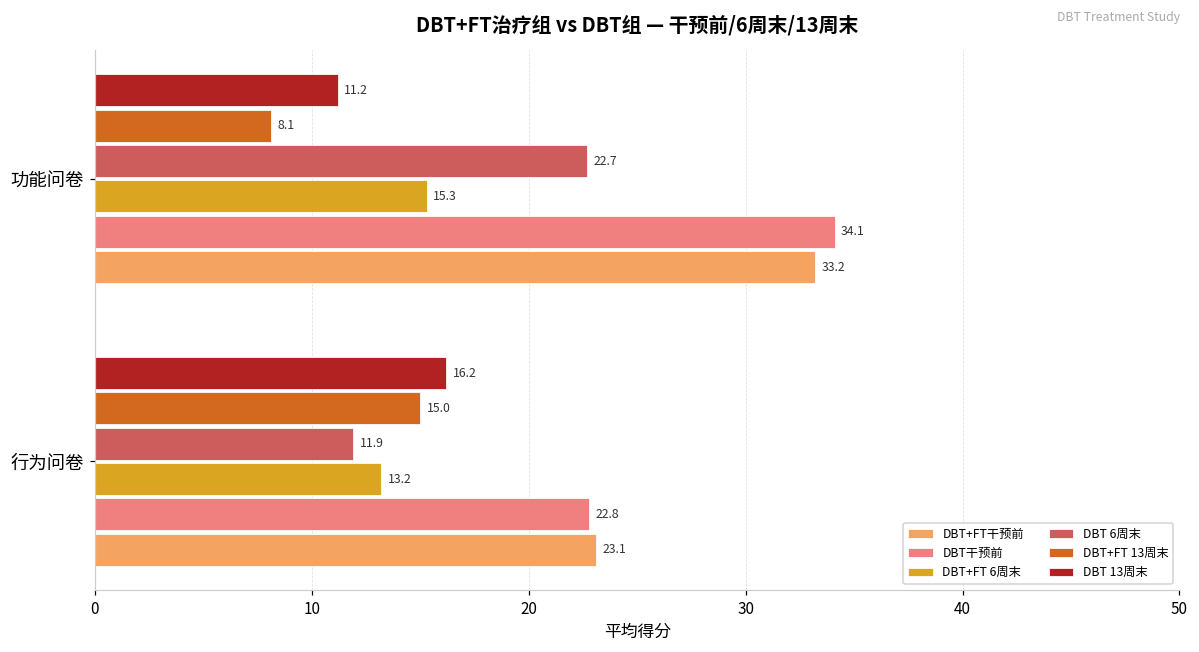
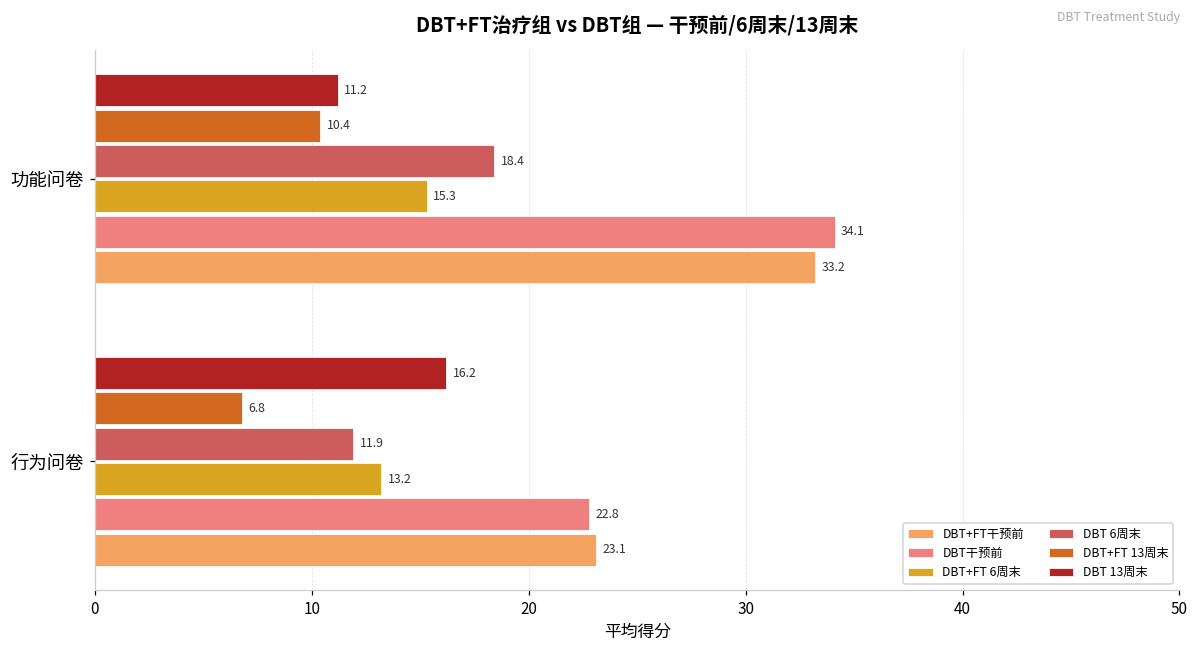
DBT+FT 13周末, 功能问卷: 8.1 -> 10.4
DBT 6周末, 功能问卷: 22.7 -> 18.4
DBT+FT 13周末, 行为问卷: 15.0 -> 6.8
